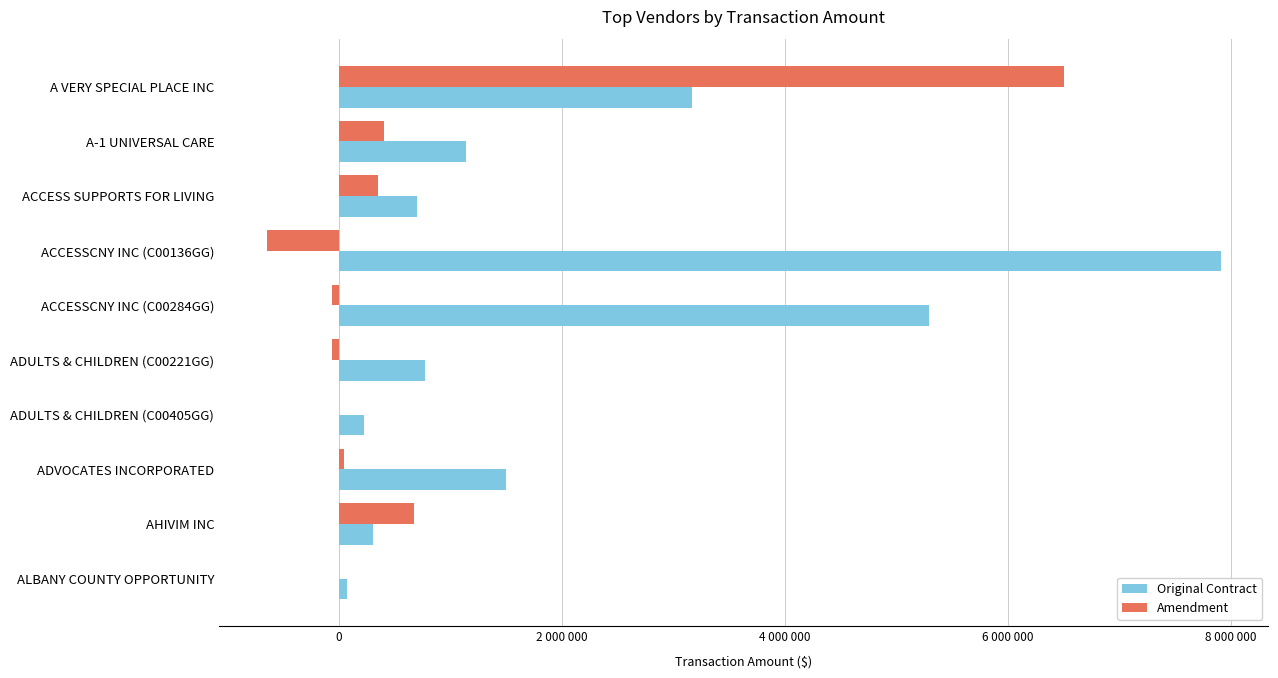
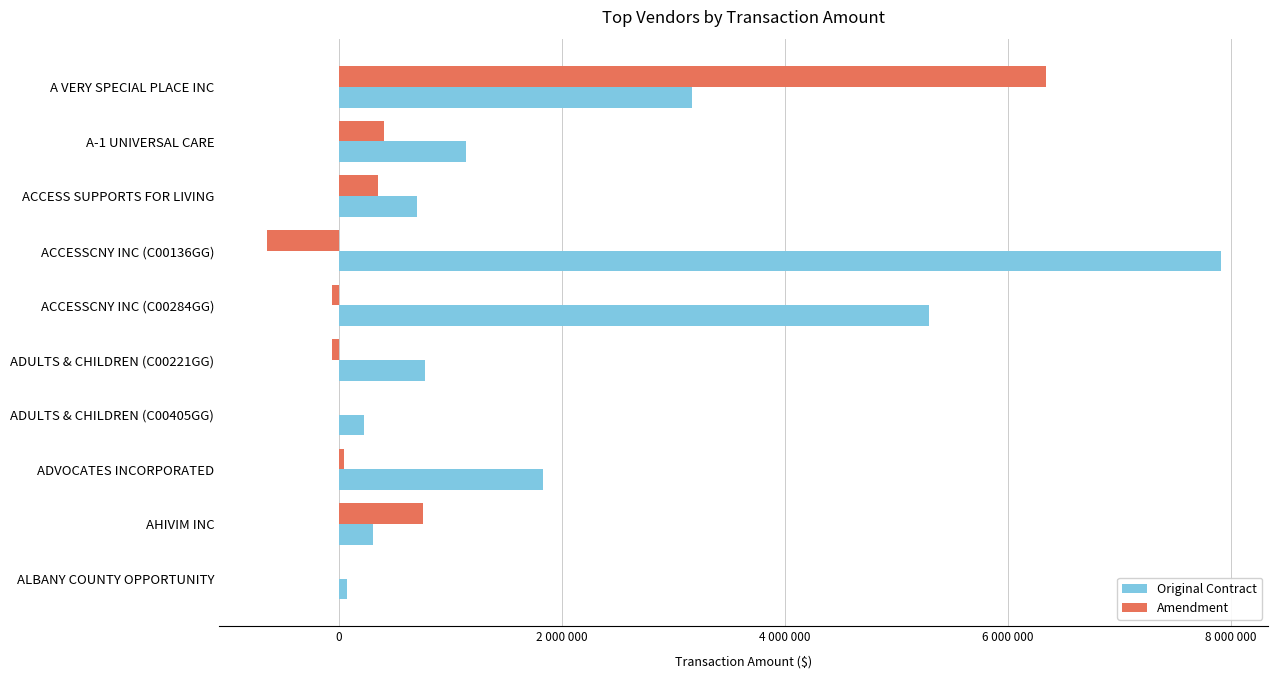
Amendment, A VERY SPECIAL PLACE INC: 6500000 -> 6350000
Original Contract, ADVOCATES INCORPORATED: 1500000 -> 1830000
Amendment, AHIVIM INC: 680000 -> 750000
